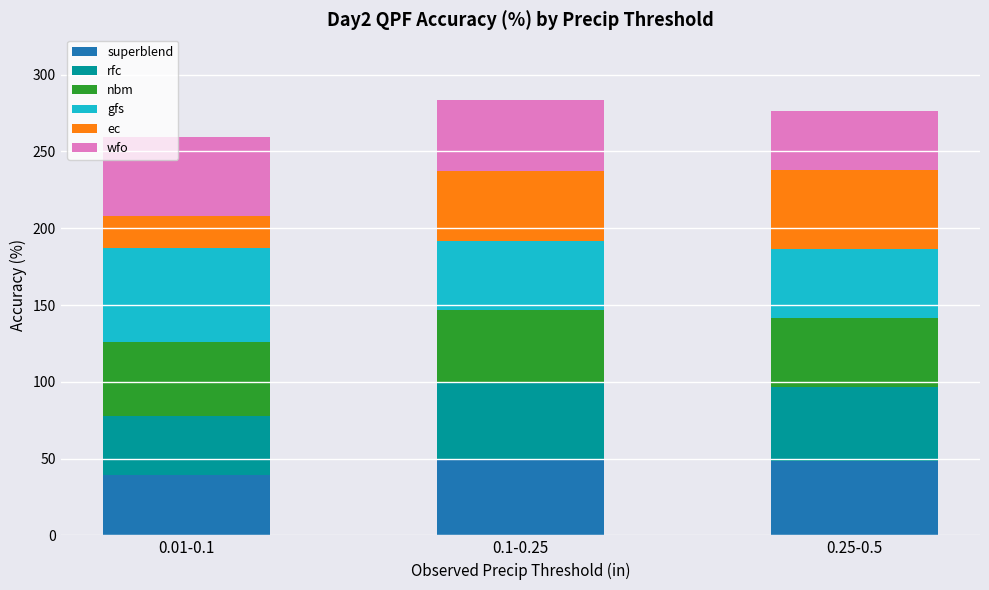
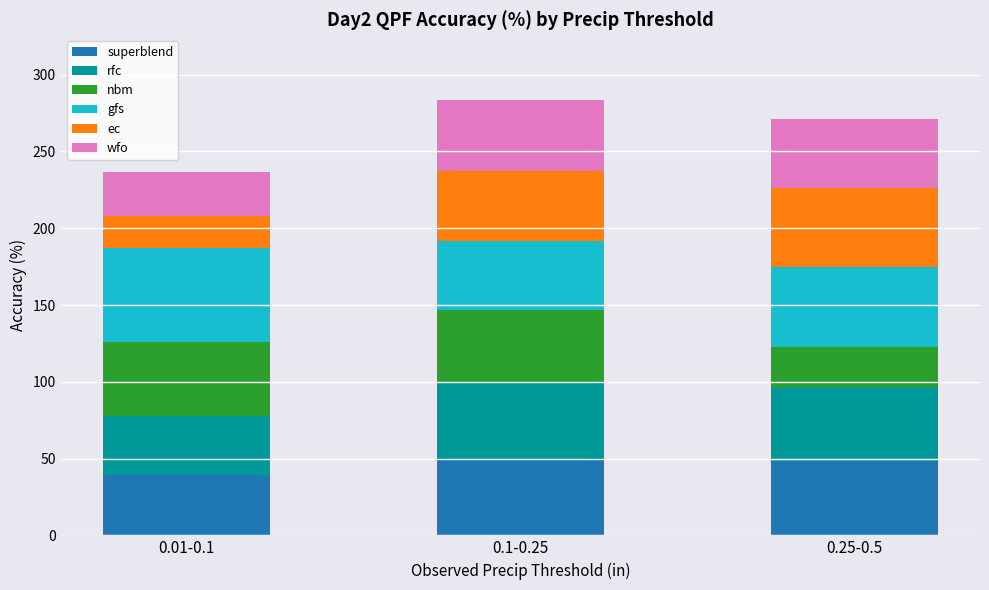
wfo, 0.01-0.1: 51 -> 29
nbm, 0.25-0.5: 45 -> 26
gfs, 0.25-0.5: 45 -> 52
wfo, 0.25-0.5: 38 -> 45
